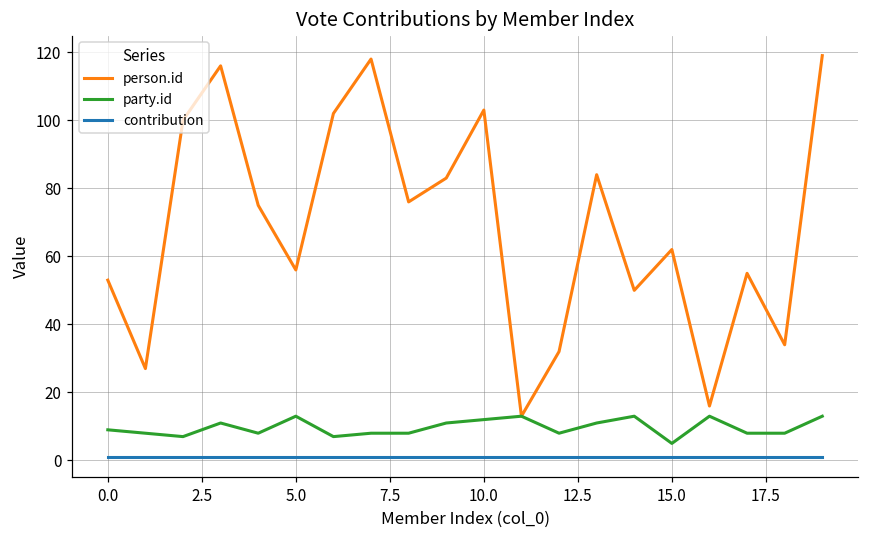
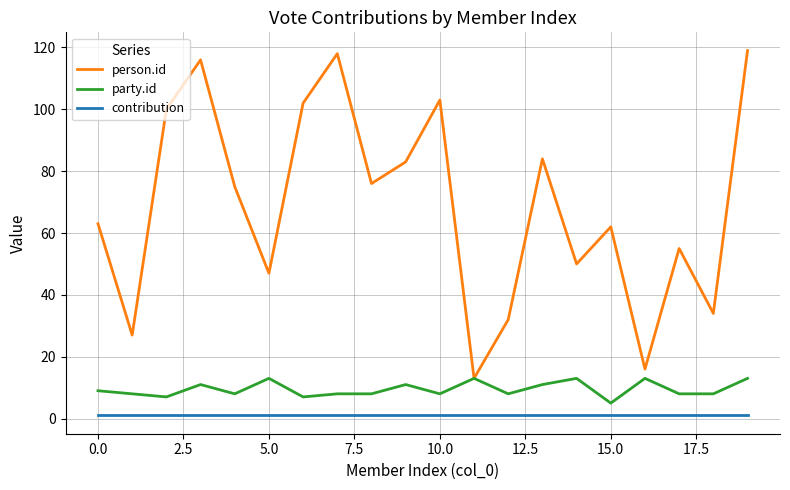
person.id, 0.0: 53 -> 63
person.id, 5.0: 56 -> 47
party.id, 10.0: 12 -> 8
